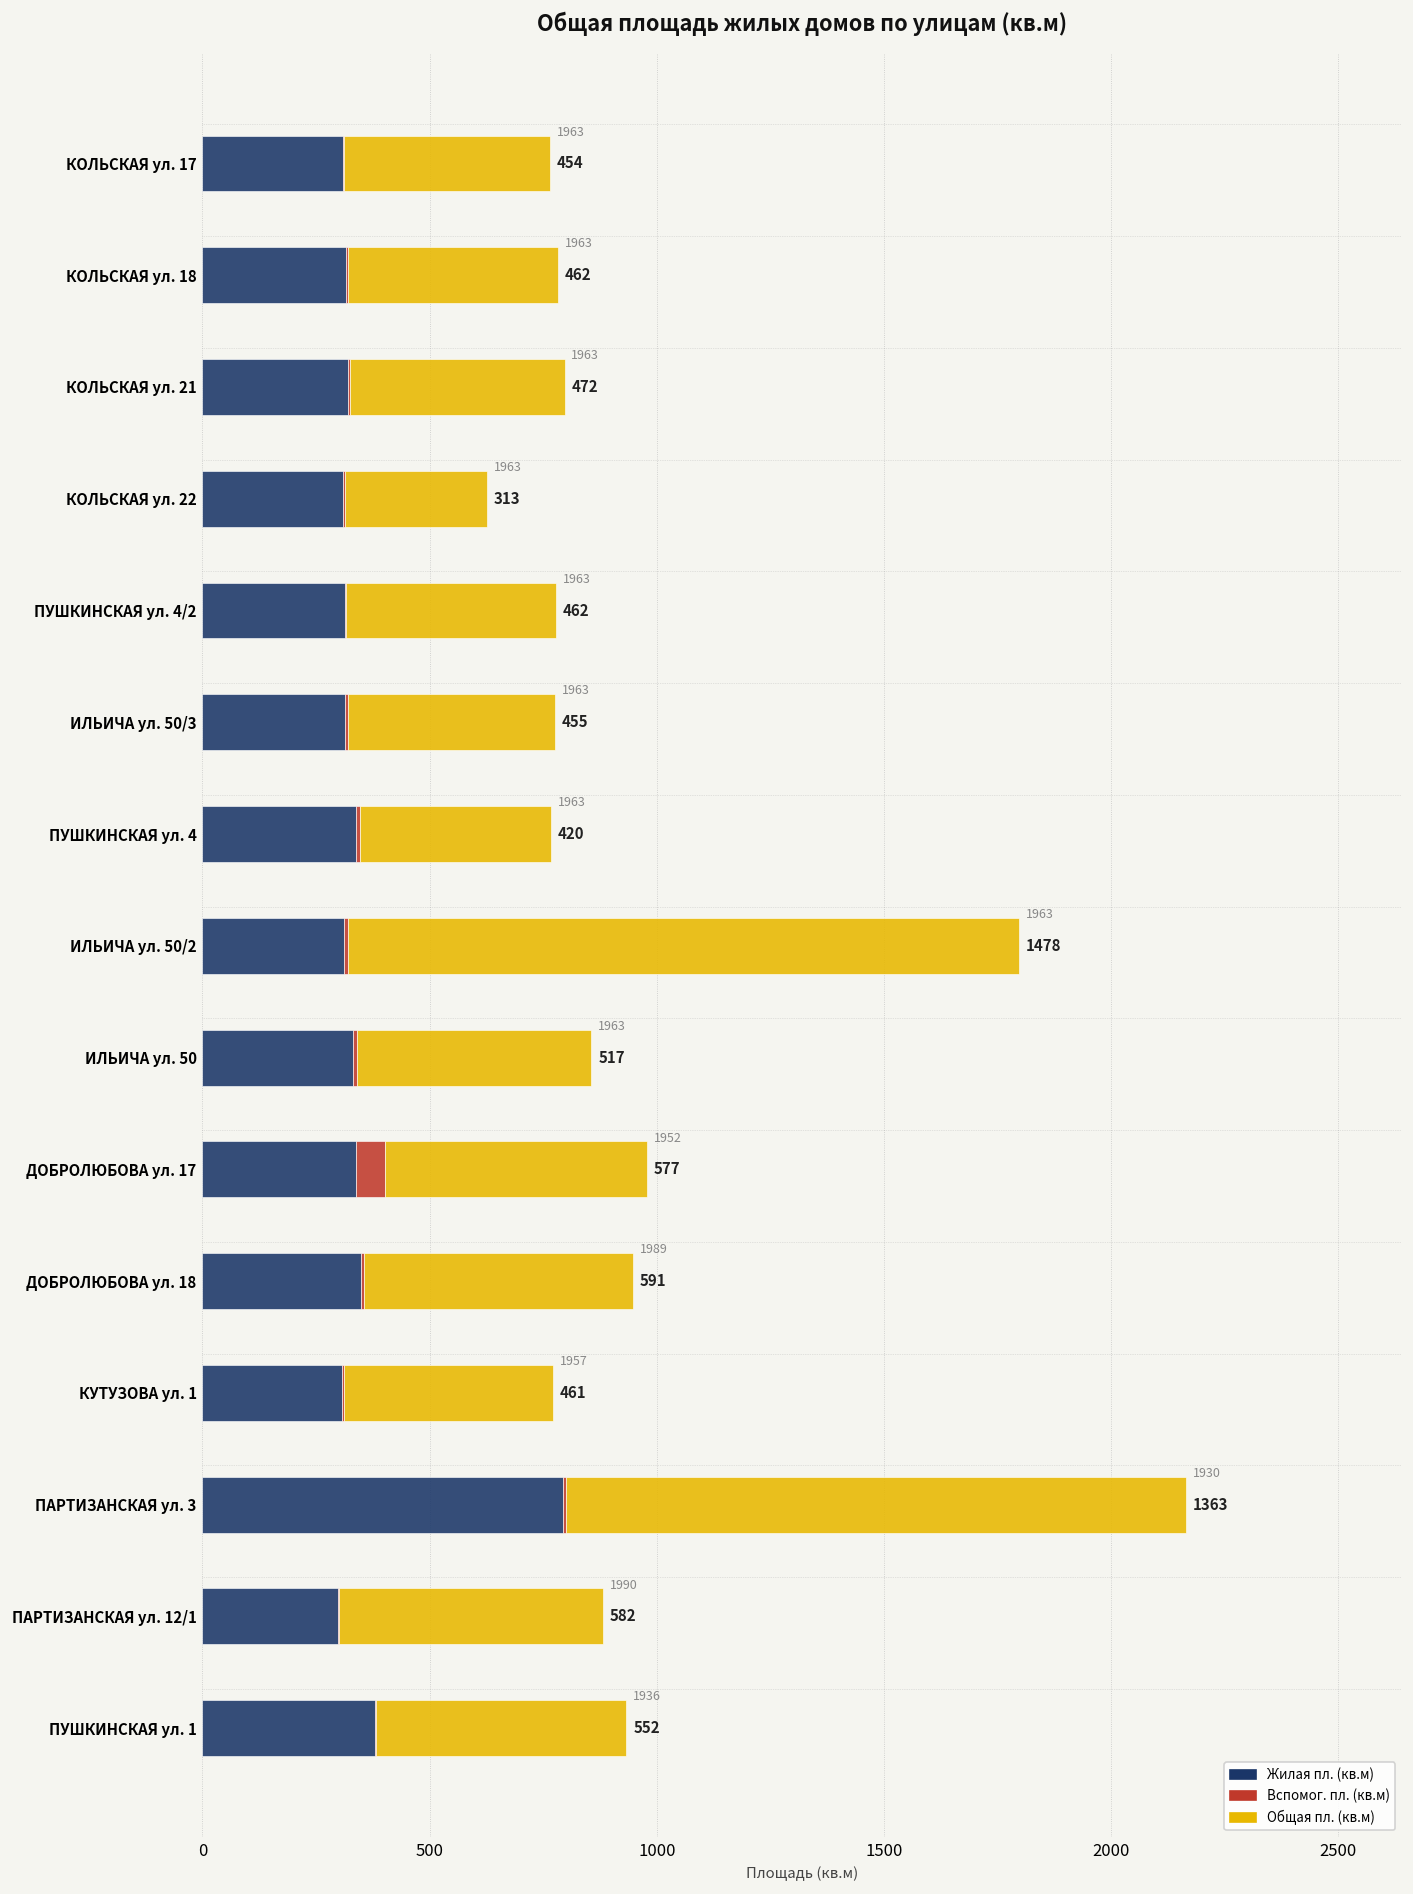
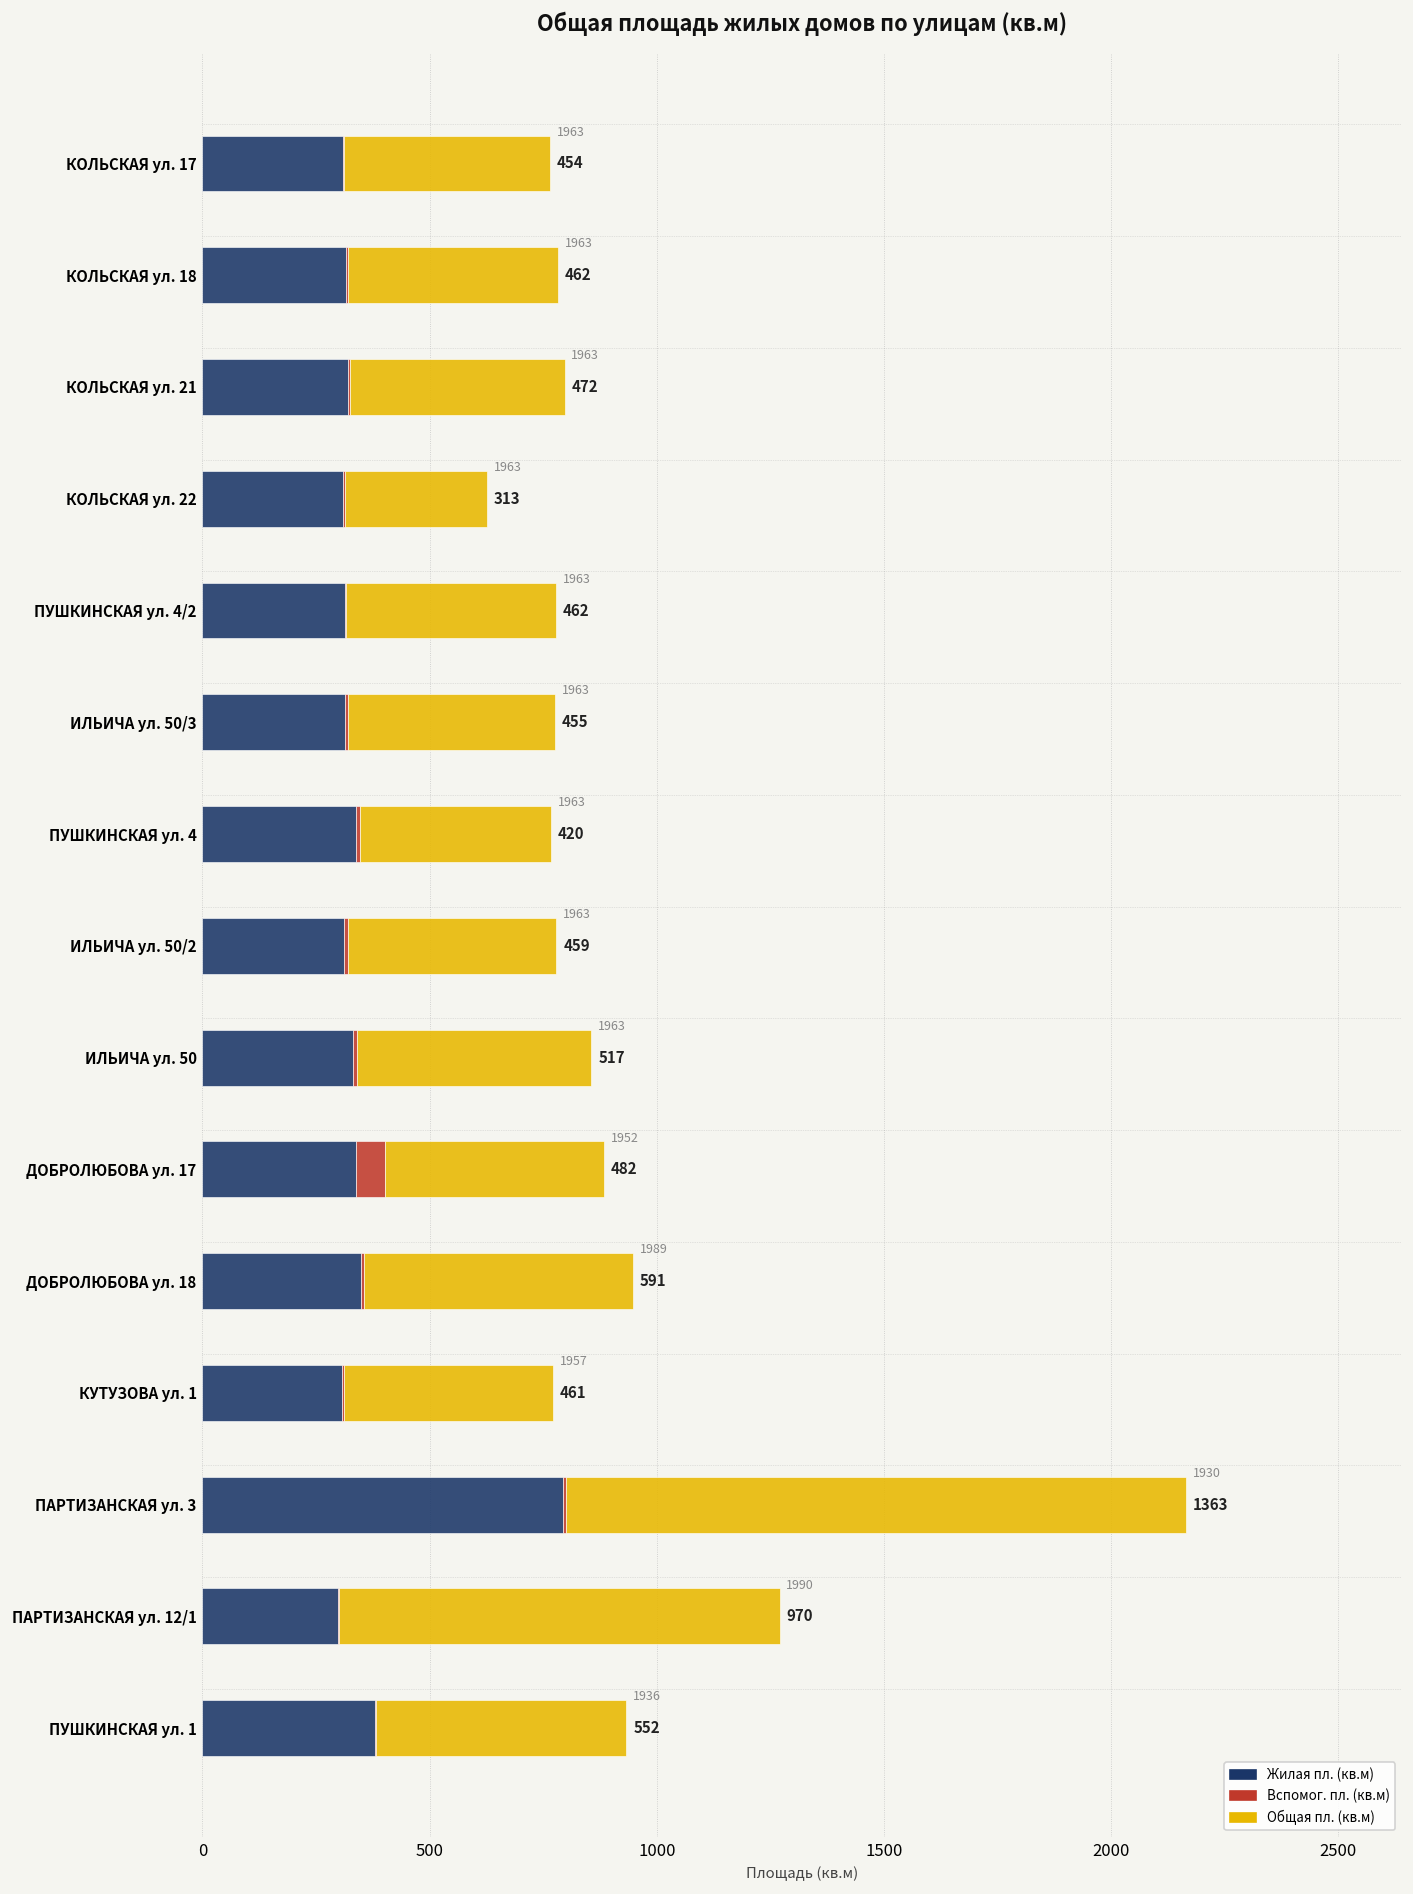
Общая пл. (кв.м), ИЛЬИЧА ул. 50/2: 1478 -> 459
Общая пл. (кв.м), ДОБРОЛЮБОВА ул. 17: 577 -> 482
Общая пл. (кв.м), ПАРТИЗАНСКАЯ ул. 12/1: 582 -> 970
